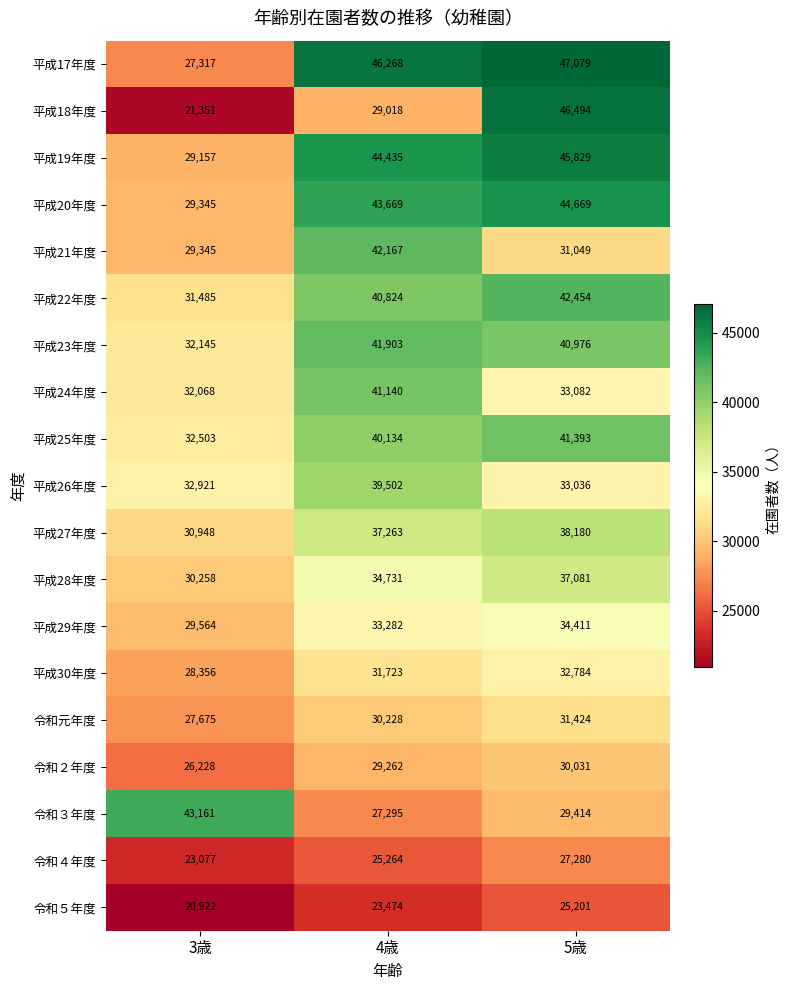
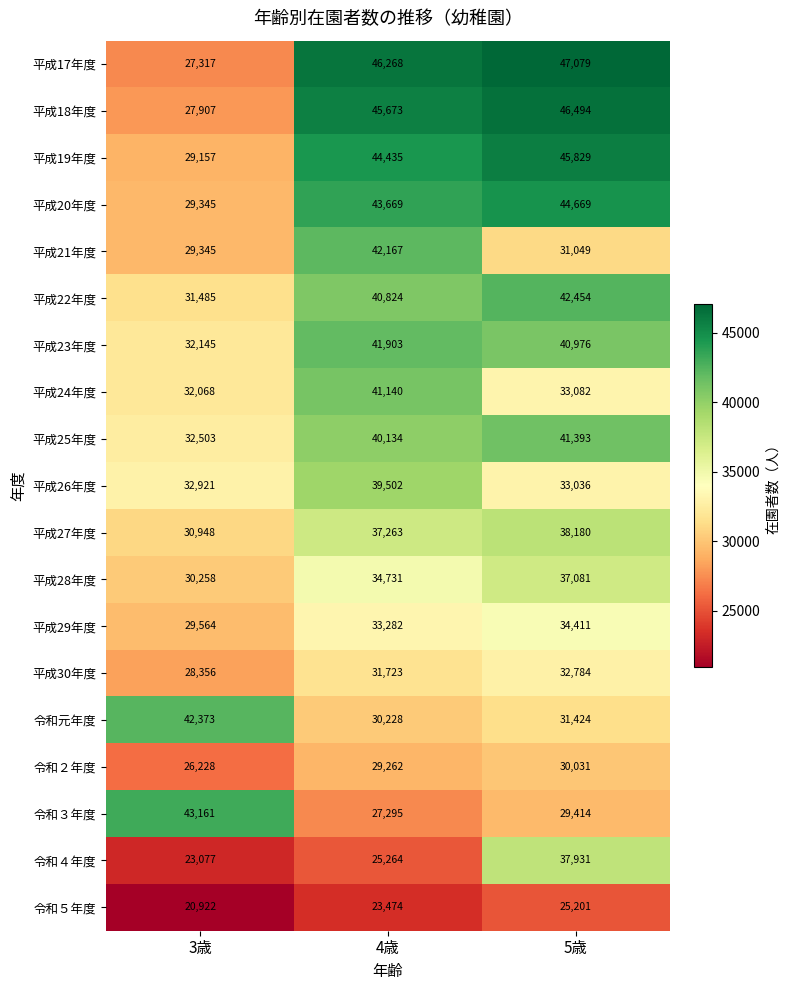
平成18年度, 3歳: 21,351 -> 27,907
平成18年度, 4歳: 29,018 -> 45,673
令和元年度, 3歳: 27,675 -> 42,373
令和４年度, 5歳: 27,280 -> 37,931
